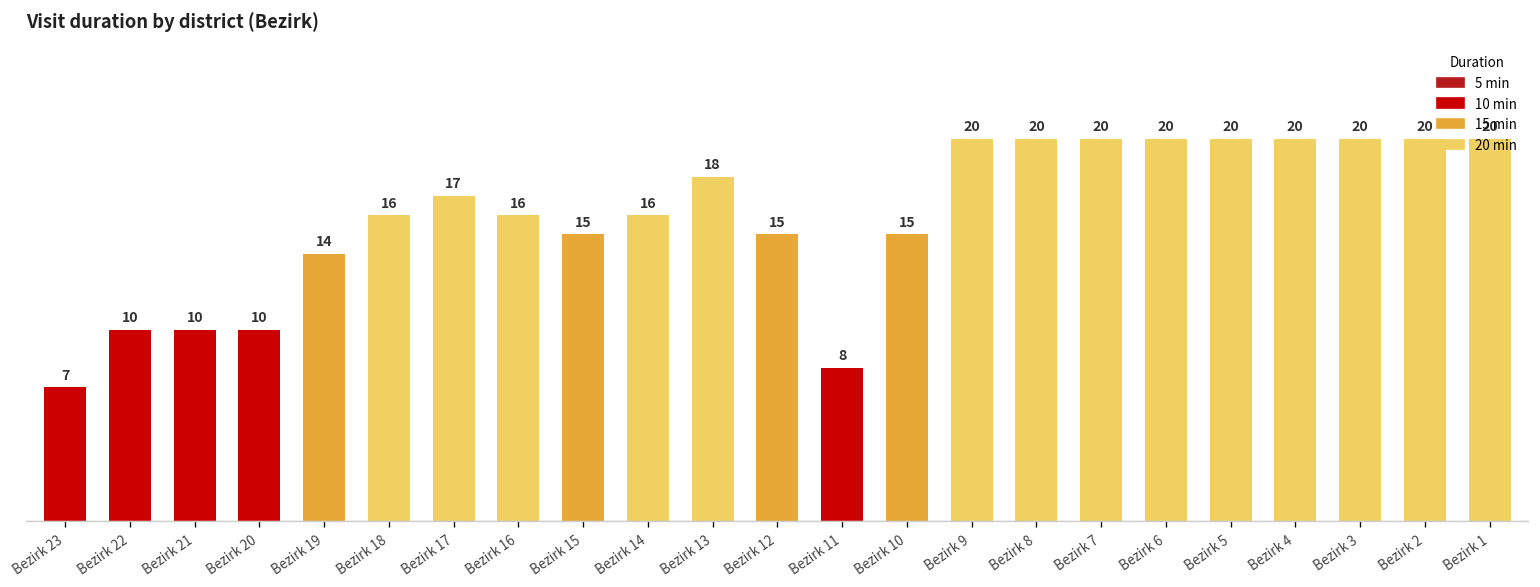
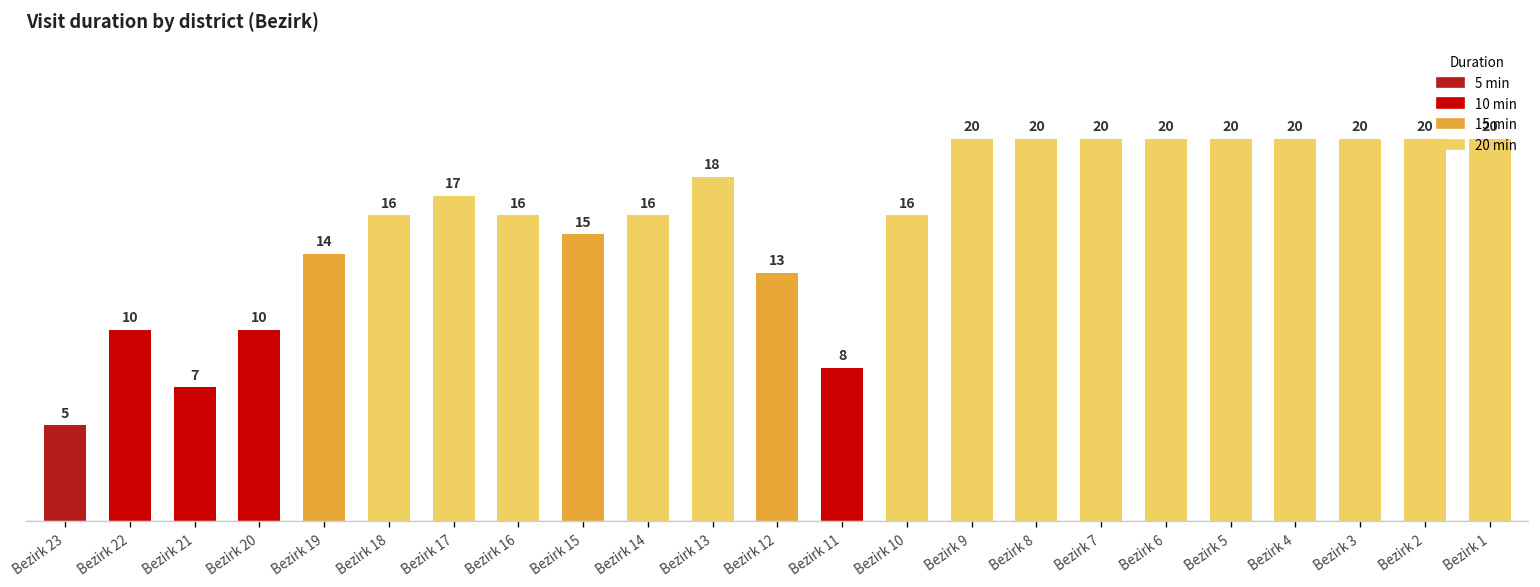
Bezirk 23: 7 -> 5
Bezirk 21: 10 -> 7
Bezirk 12: 15 -> 13
Bezirk 10: 15 -> 16
